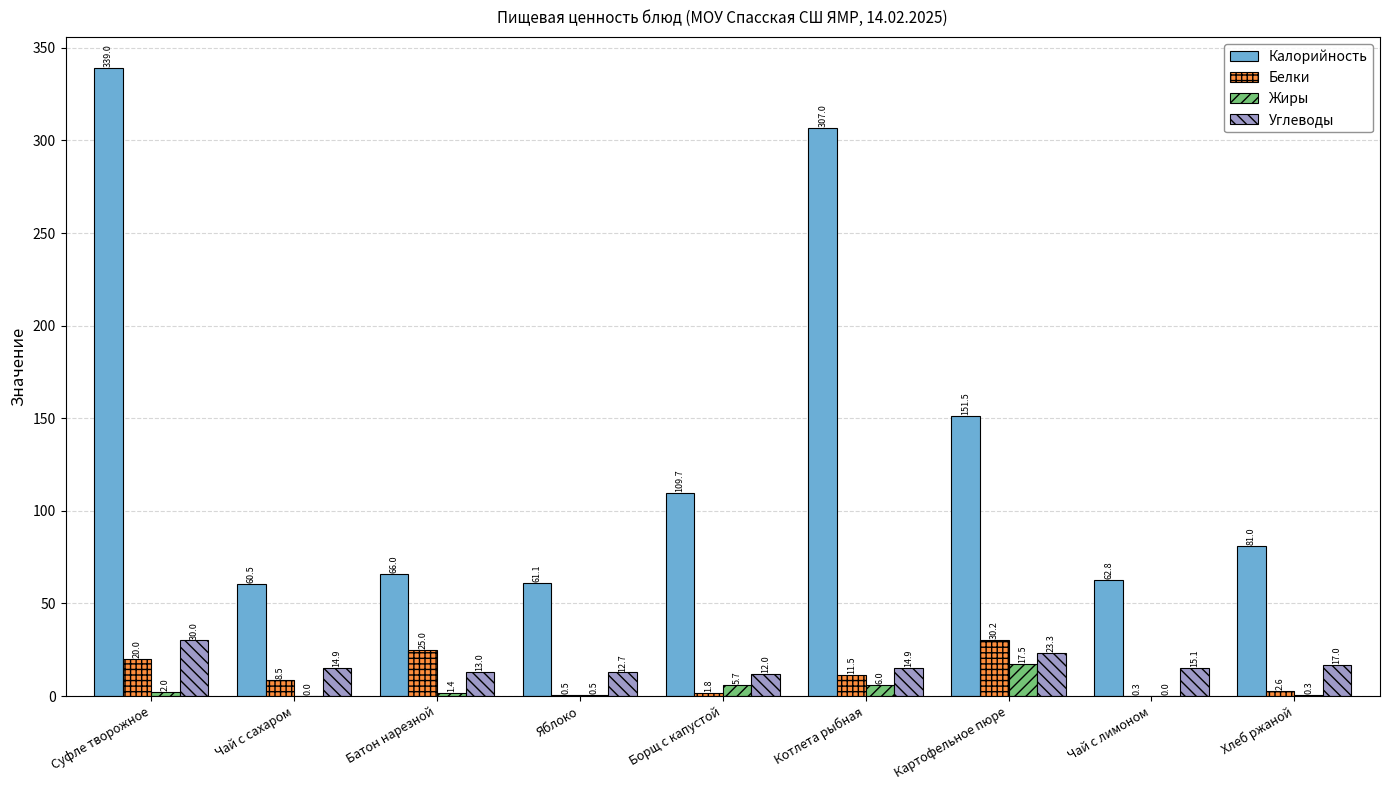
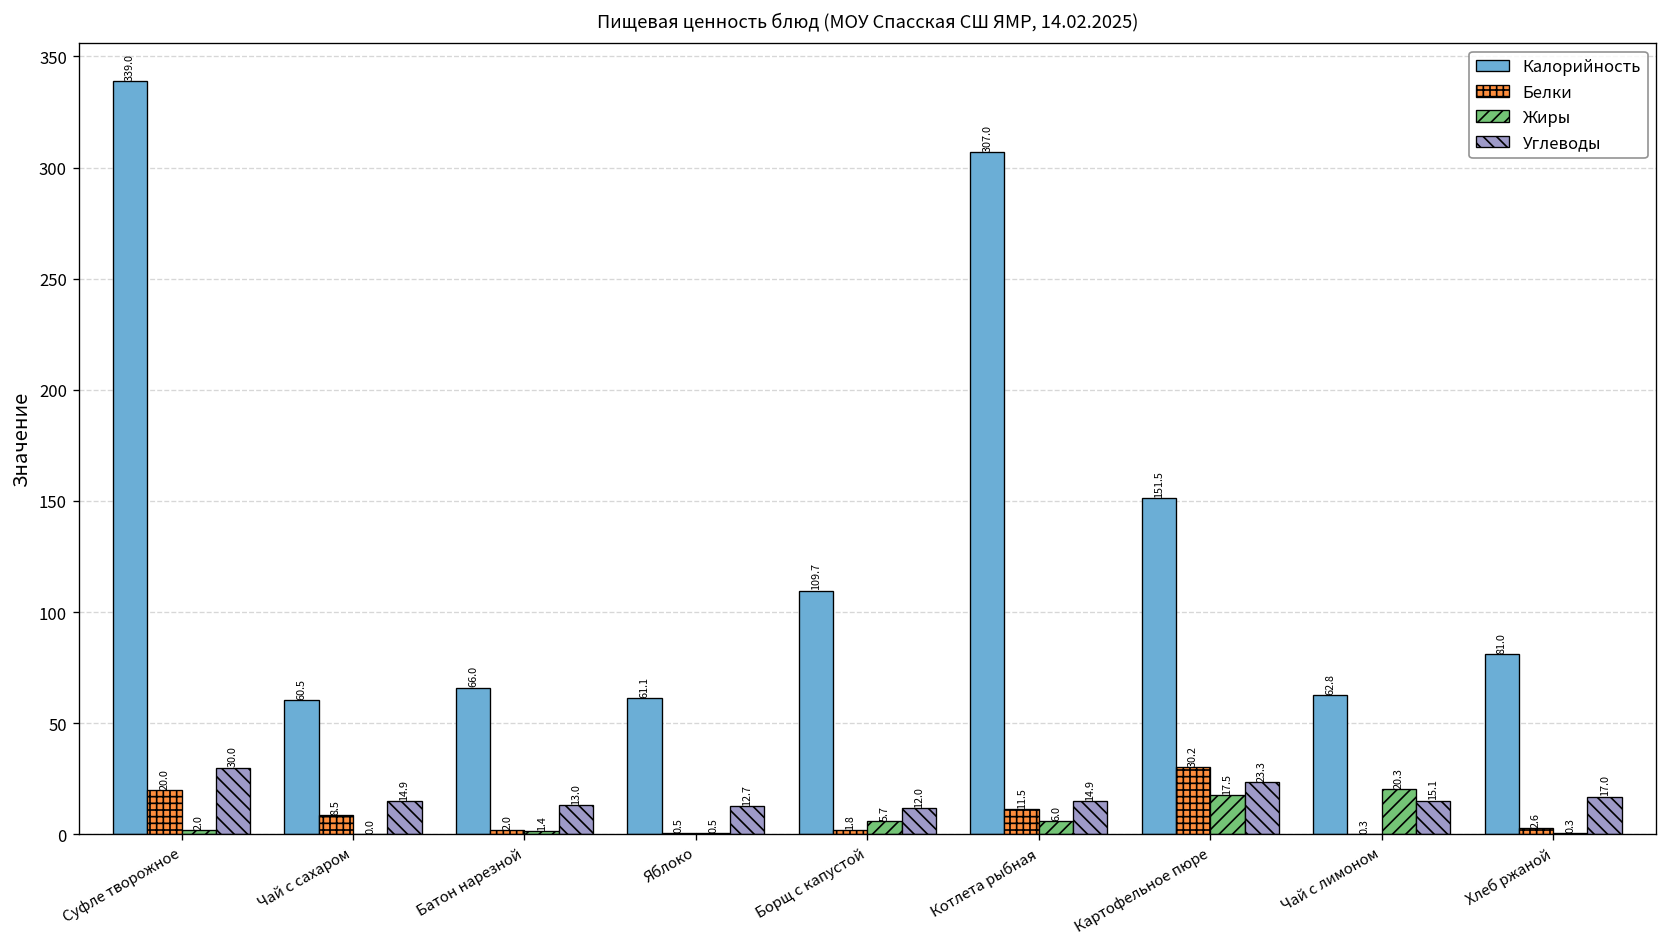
Белки, Батон нарезной: 25.0 -> 2.0
Жиры, Чай с лимоном: 0.0 -> 20.3
